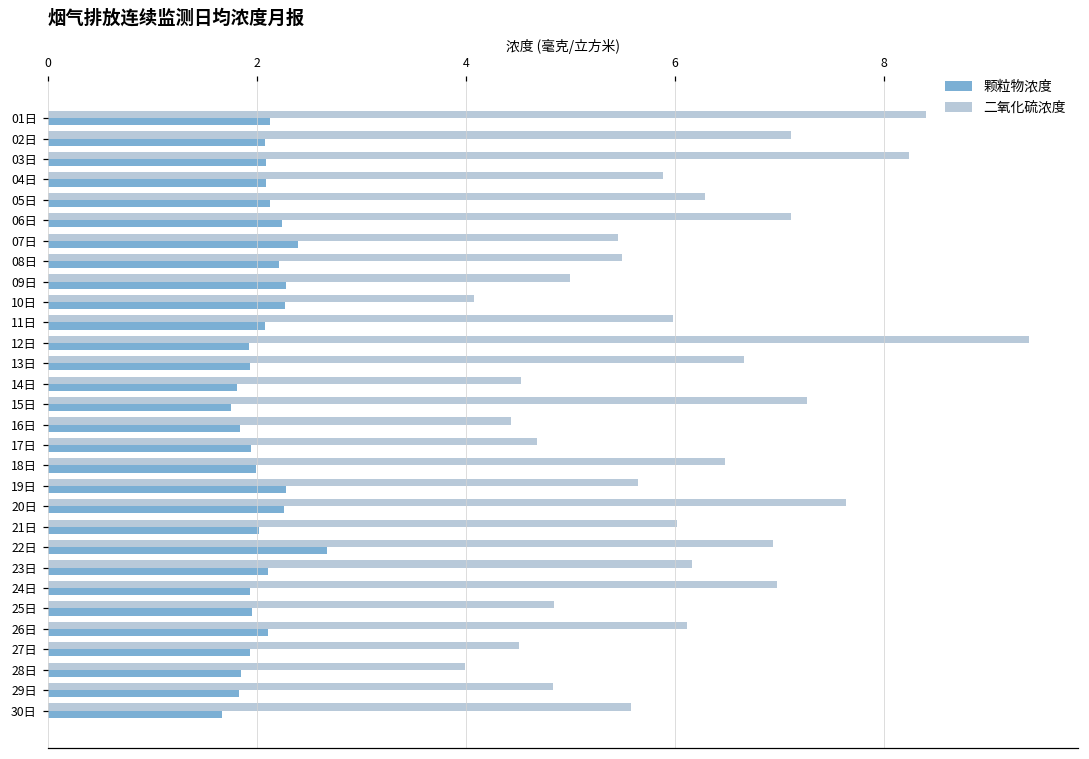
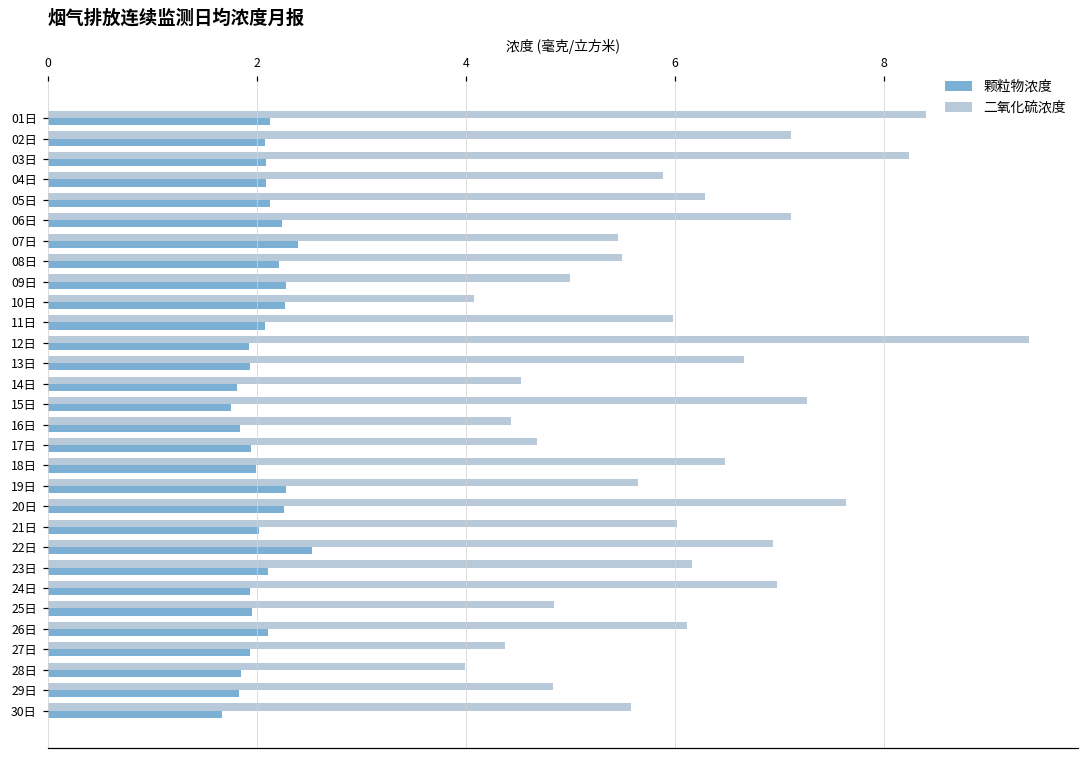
颗粒物浓度, 22日: 2.7 -> 2.5
二氧化硫浓度, 27日: 4.5 -> 4.4
